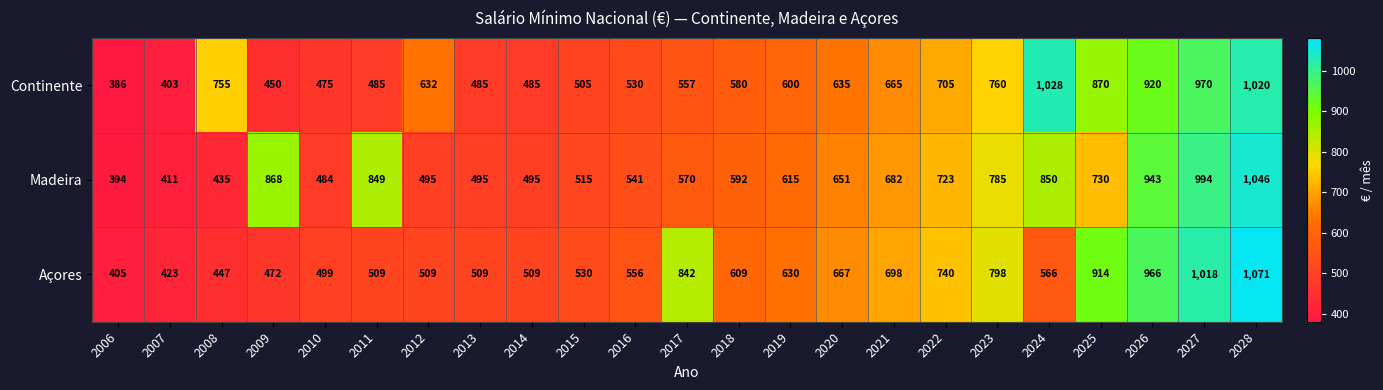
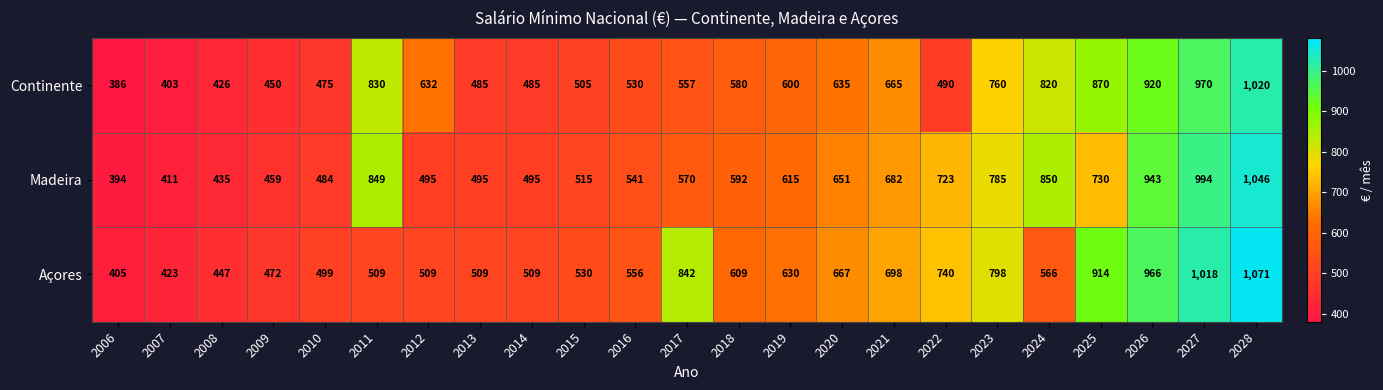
Continente, 2008: 755 -> 426
Continente, 2011: 485 -> 830
Continente, 2022: 705 -> 490
Continente, 2024: 1,028 -> 820
Madeira, 2009: 868 -> 459
